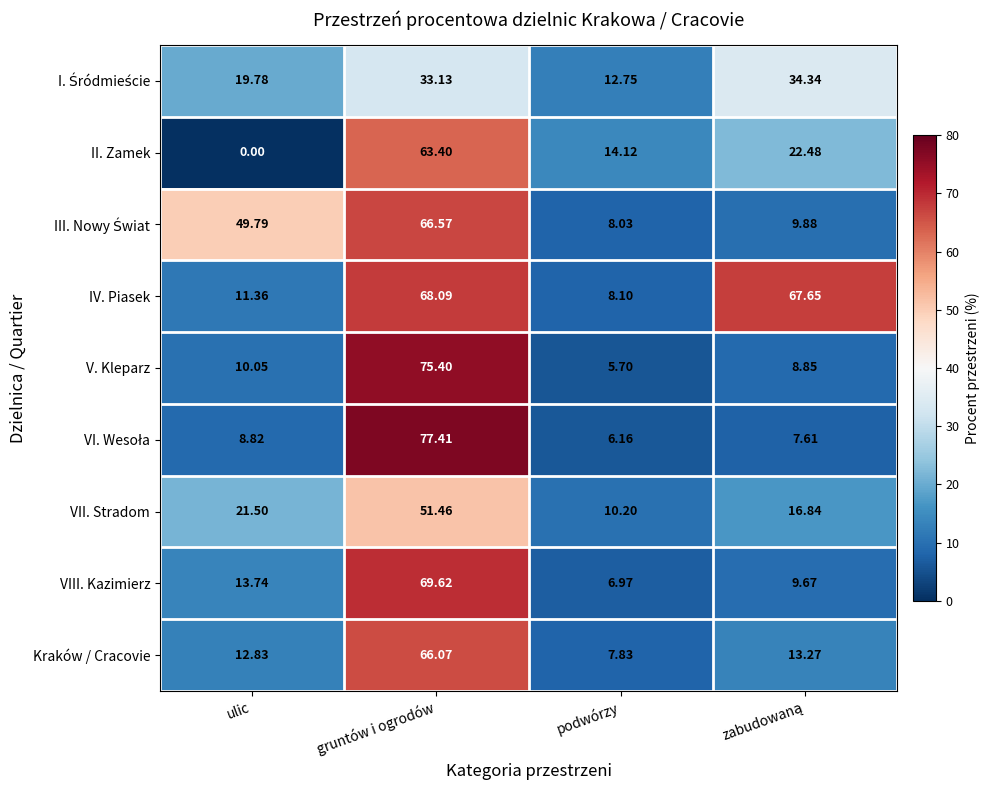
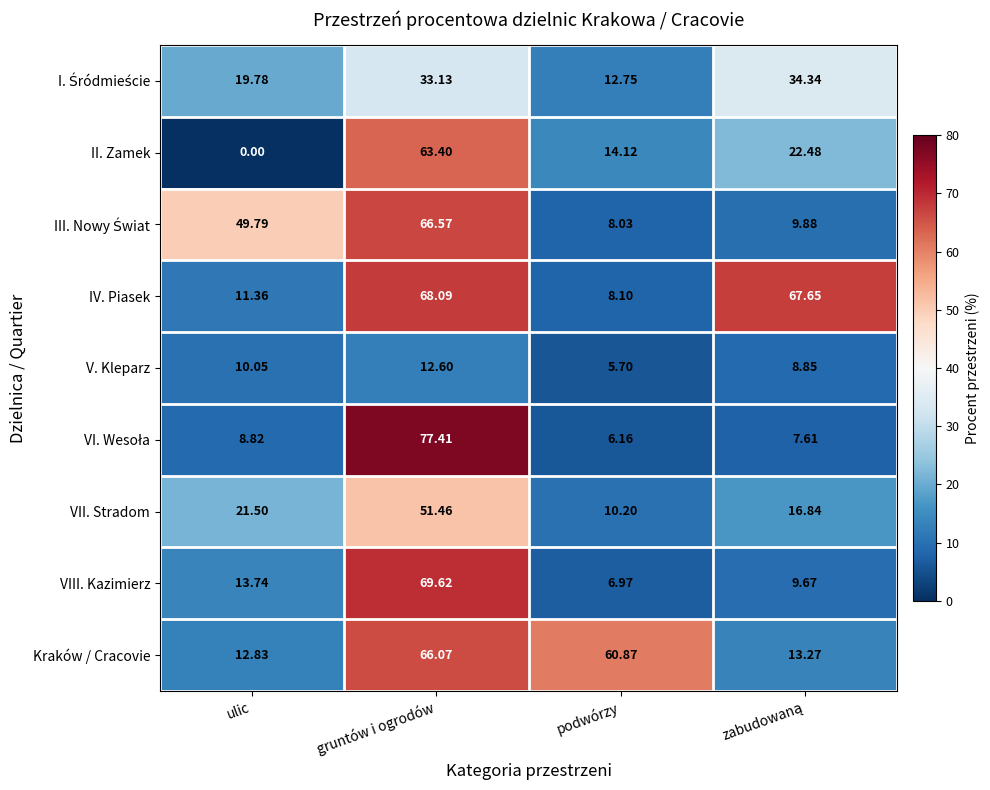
V. Kleparz, gruntów i ogrodów: 75.40 -> 12.60
Kraków / Cracovie, podwórzy: 7.83 -> 60.87
